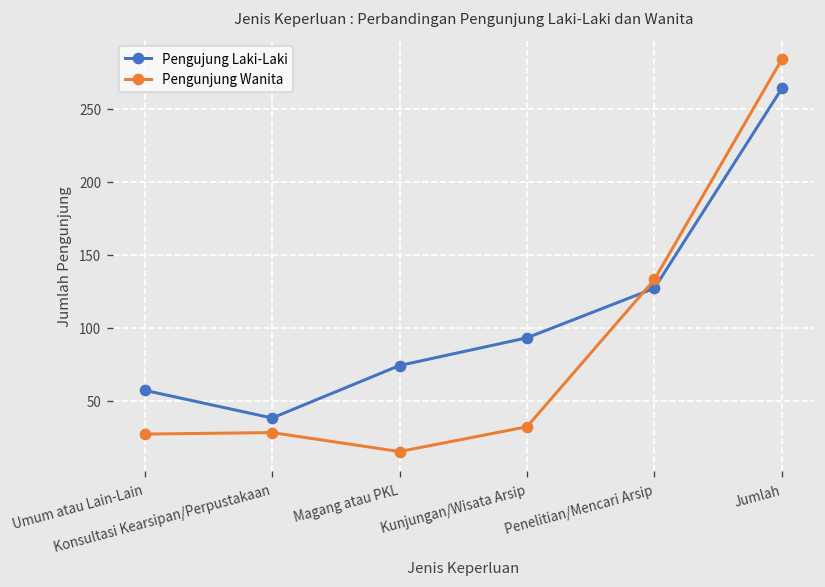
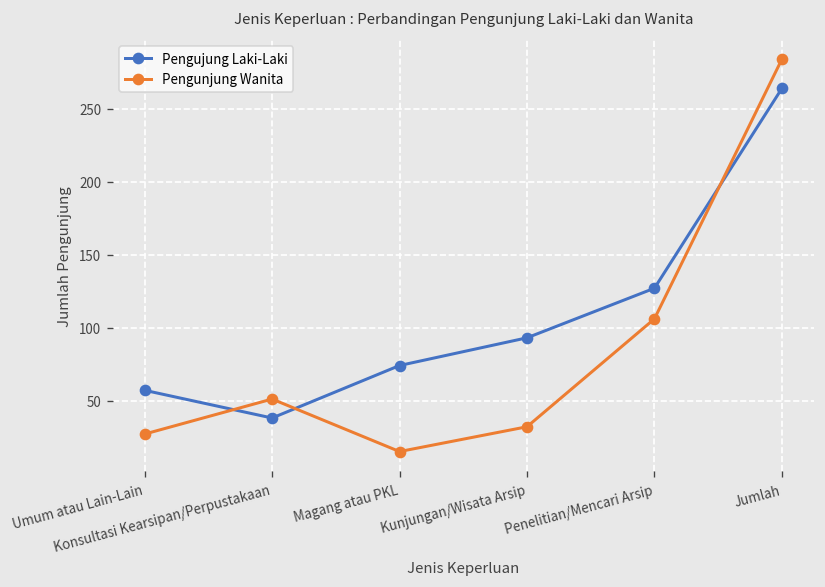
Pengunjung Wanita, Konsultasi Kearsipan/Perpustakaan: 28 -> 51
Pengunjung Wanita, Penelitian/Mencari Arsip: 133 -> 106
